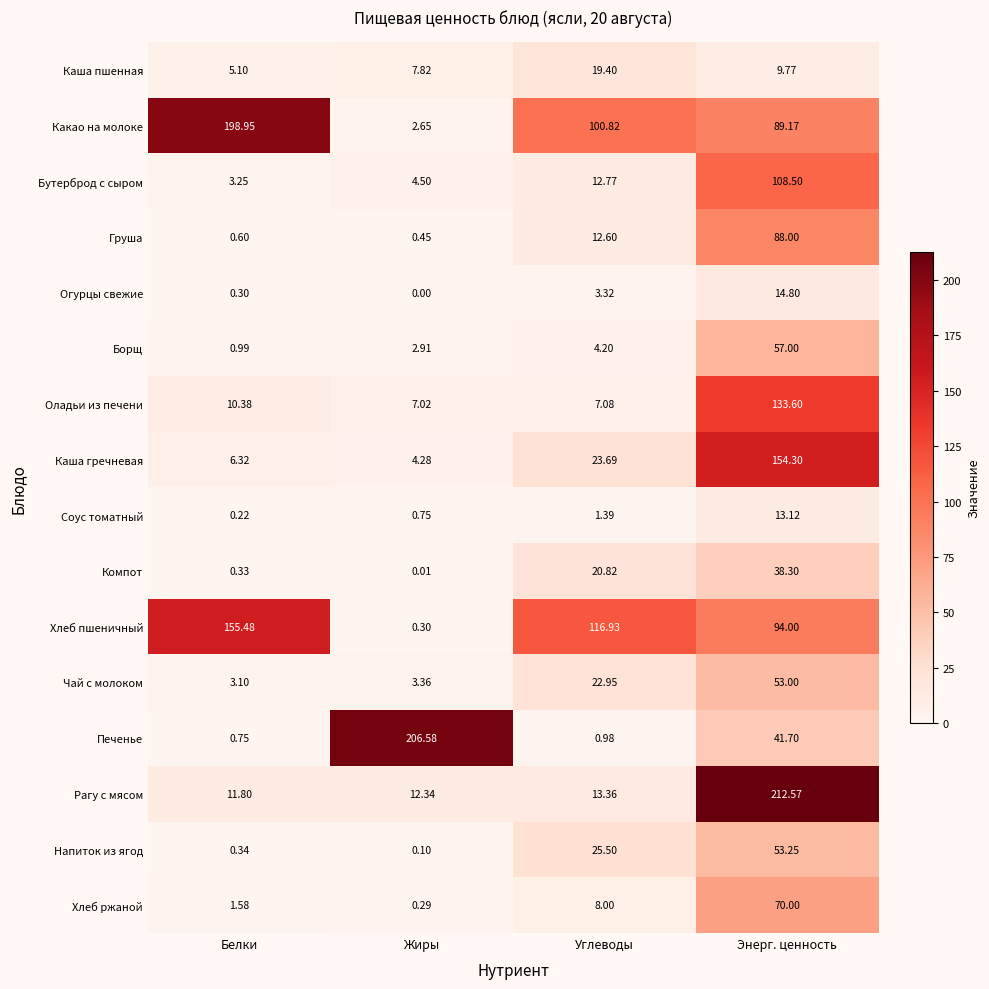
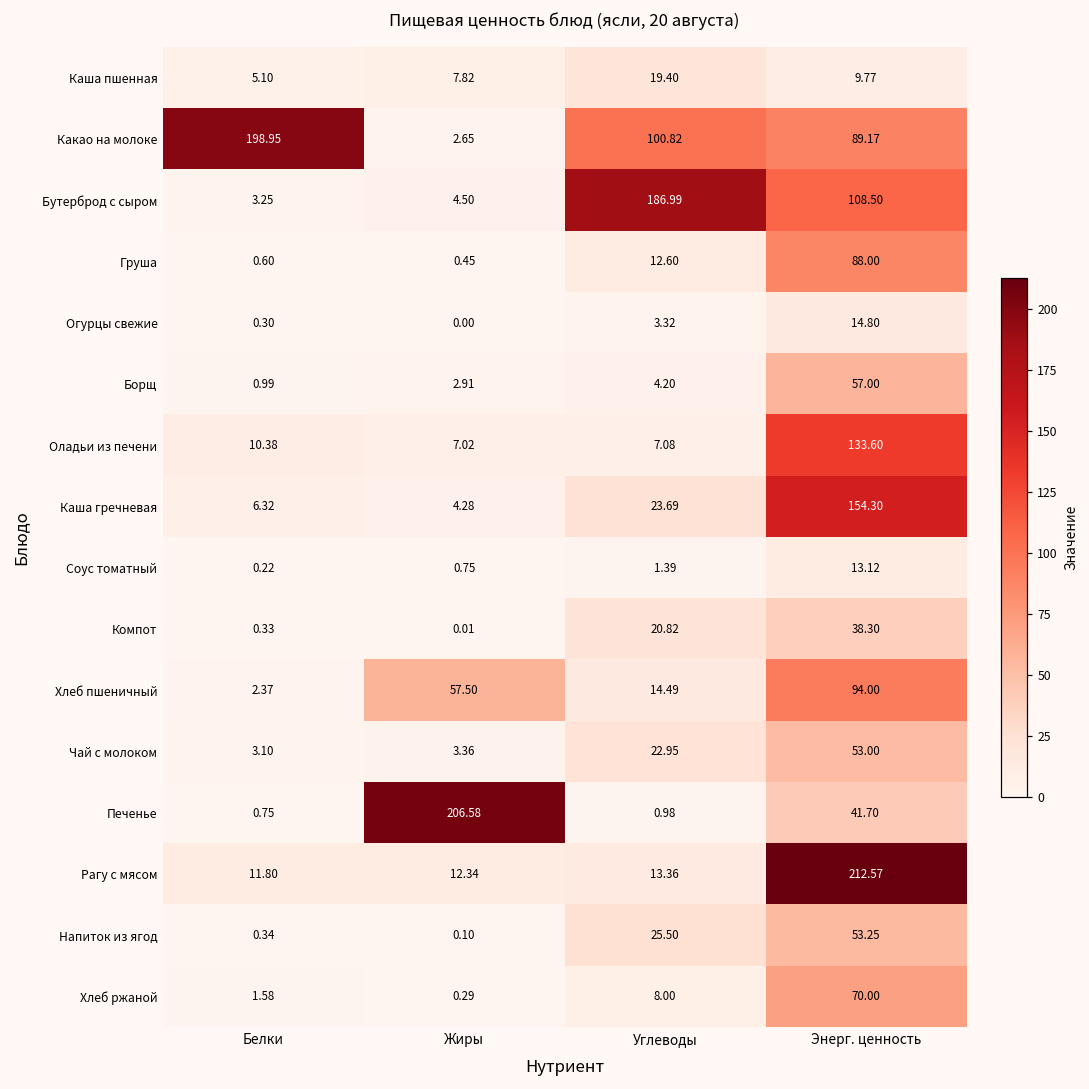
Бутерброд с сыром, Углеводы: 12.77 -> 186.99
Хлеб пшеничный, Белки: 155.48 -> 2.37
Хлеб пшеничный, Жиры: 0.30 -> 57.50
Хлеб пшеничный, Углеводы: 116.93 -> 14.49
